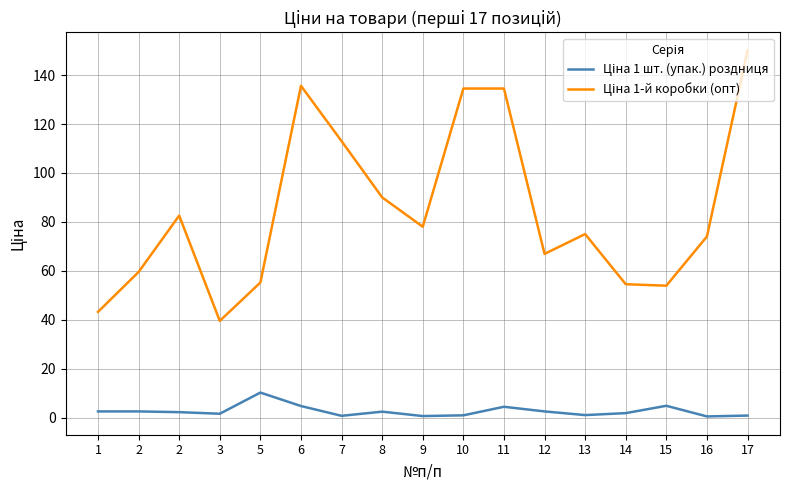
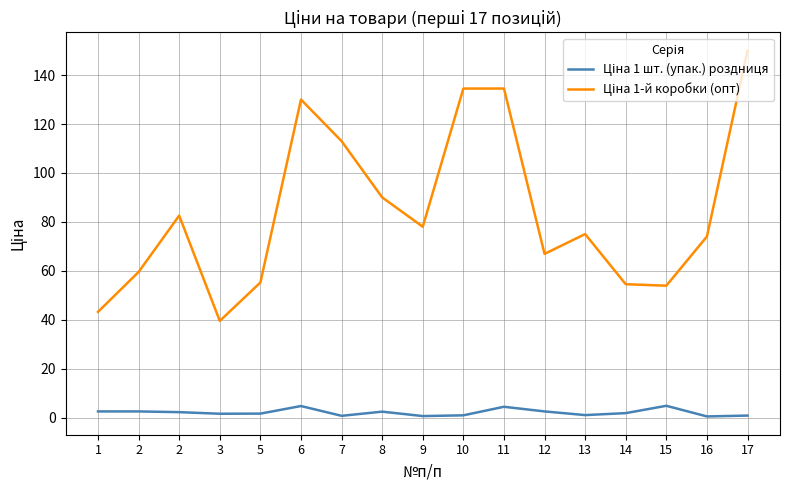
Ціна 1 шт. (упак.) роздниця, 5: 10 -> 2
Ціна 1-й коробки (опт), 6: 136 -> 130
